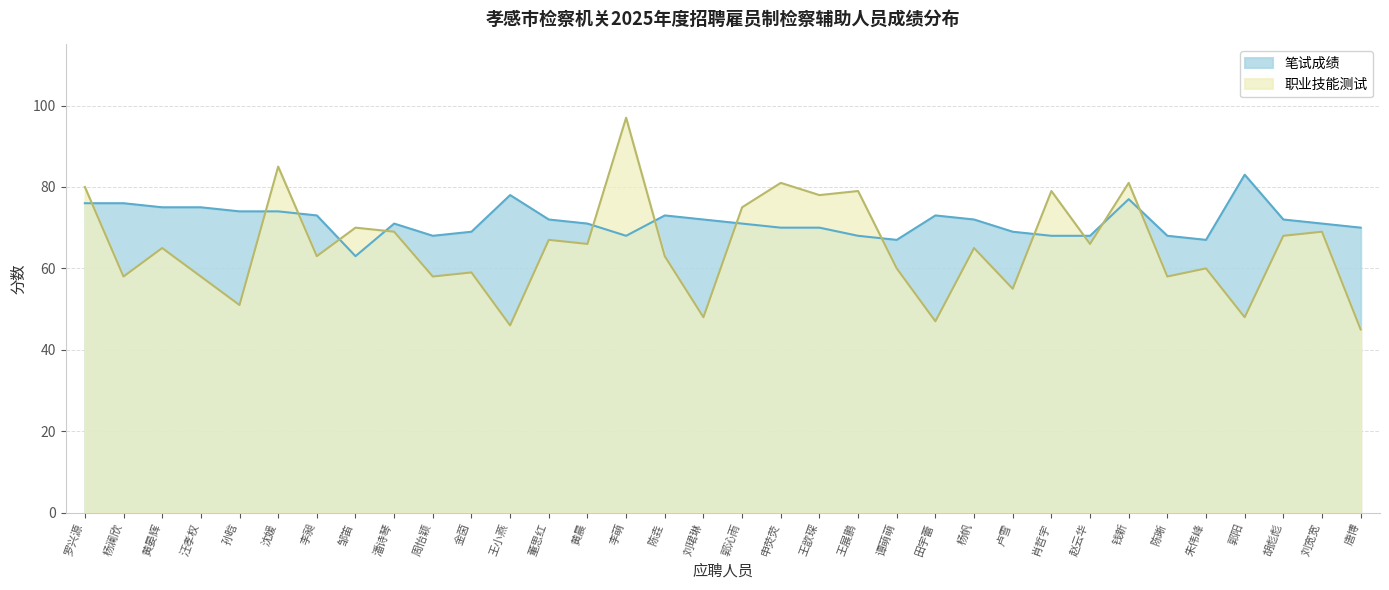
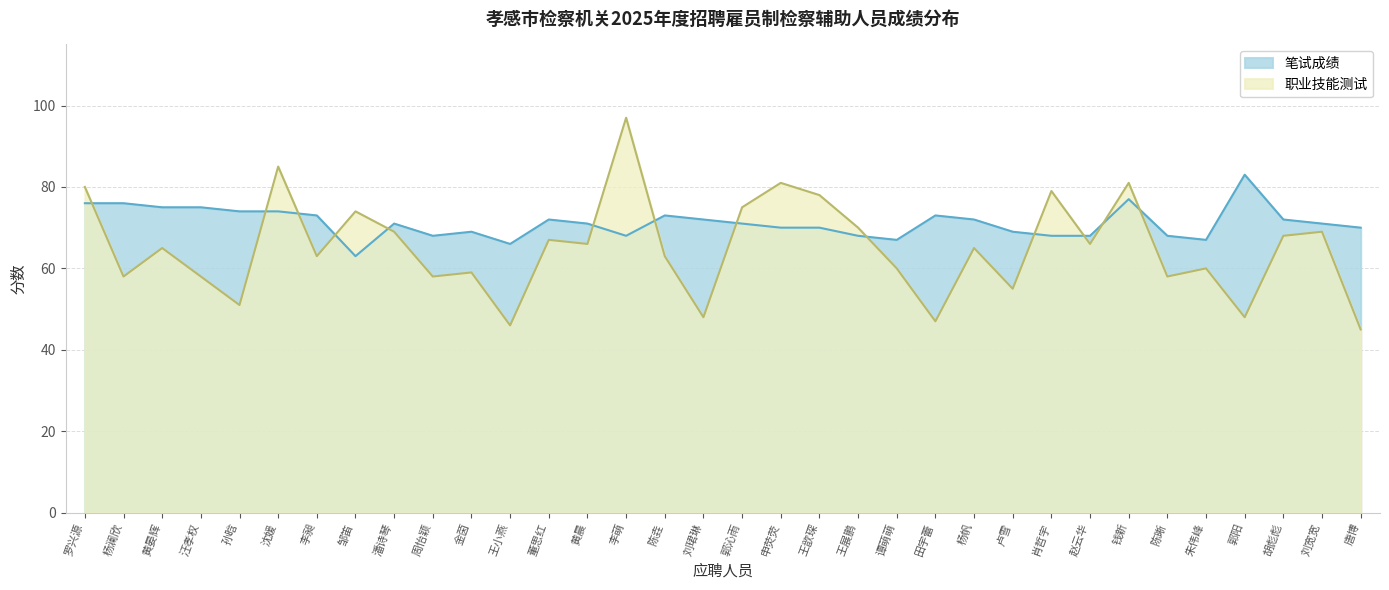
职业技能测试, 邹笛: 70 -> 74
笔试成绩, 王小燕: 78 -> 66
职业技能测试, 王展鹏: 79 -> 70
